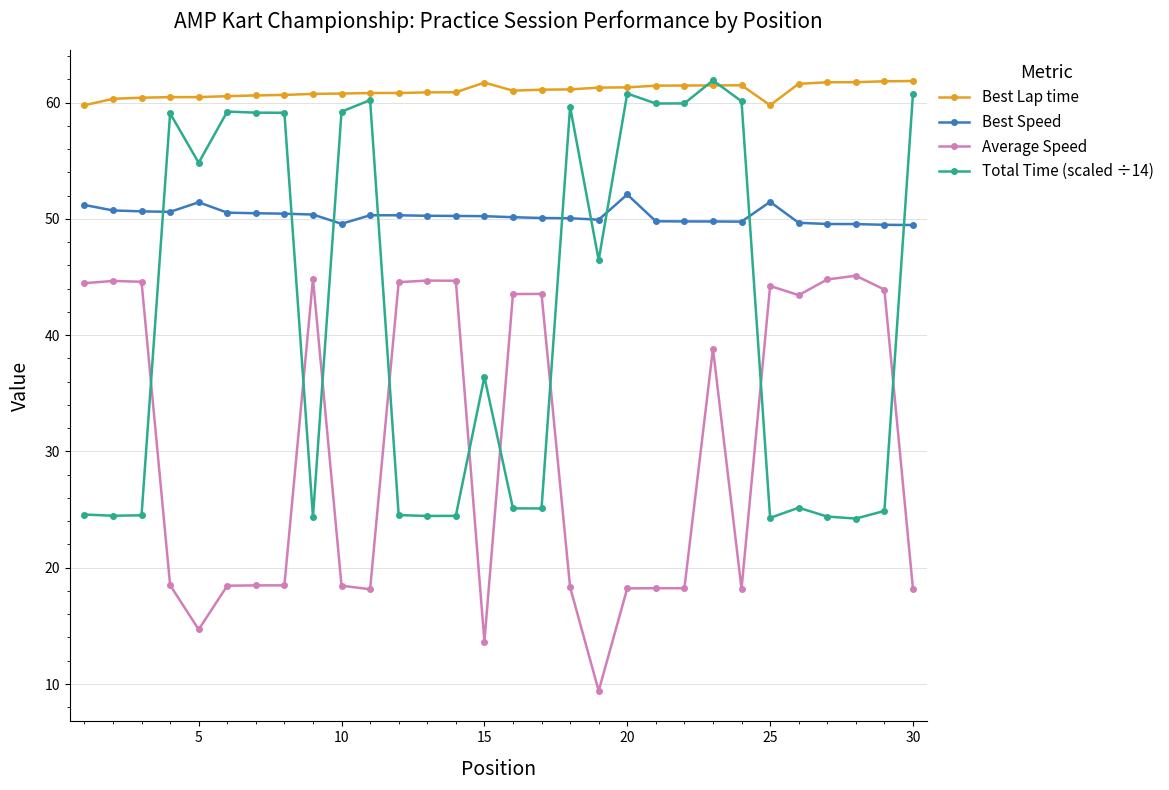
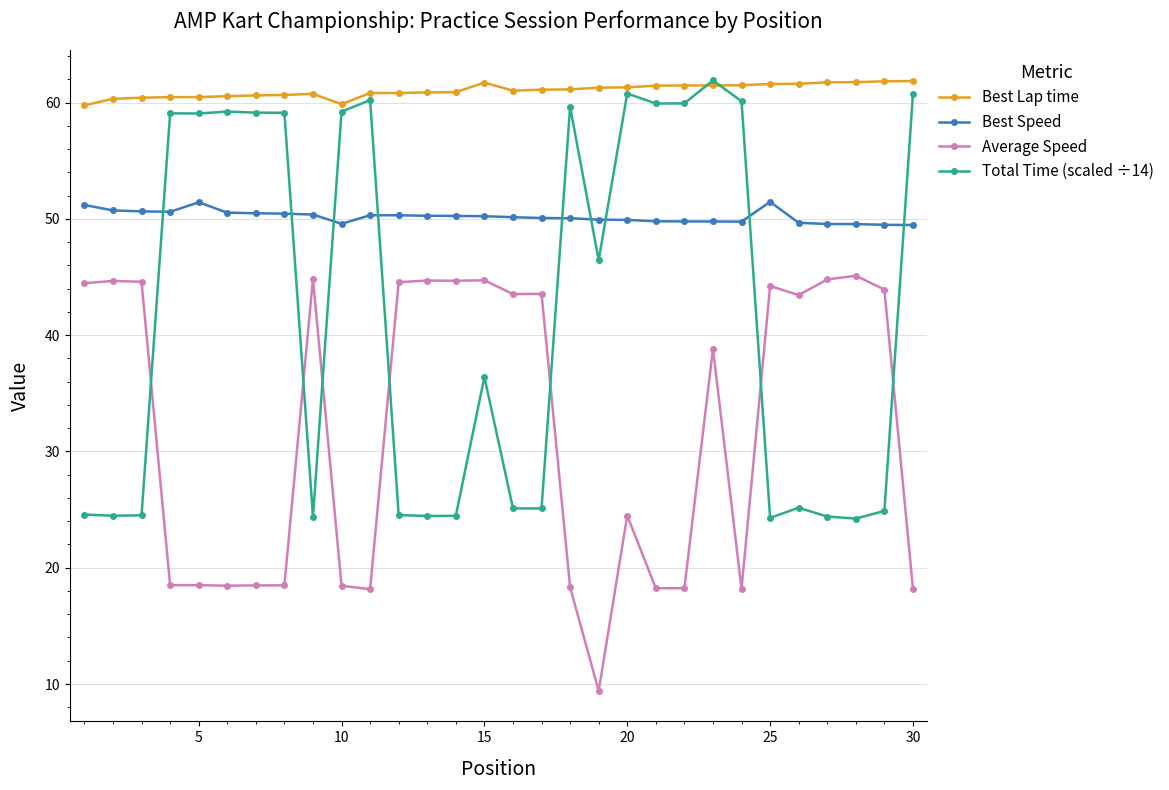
Average Speed, 5: 14.7 -> 18.5
Total Time (scaled ÷14), 5: 54.8 -> 59.1
Best Lap time, 10: 60.8 -> 59.9
Average Speed, 15: 13.6 -> 44.7
Best Speed, 20: 52.1 -> 49.9
Average Speed, 20: 18.2 -> 24.5
Best Lap time, 25: 59.8 -> 61.6
